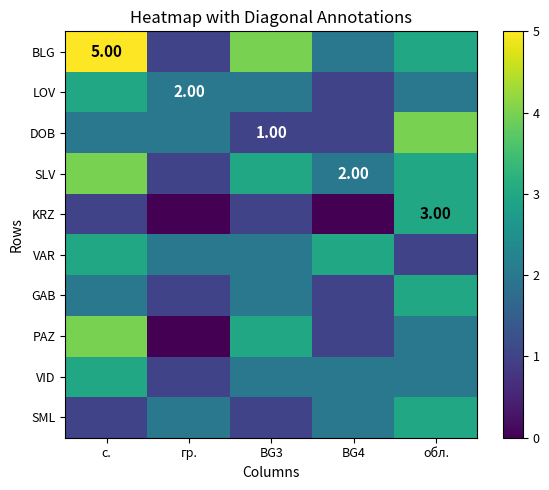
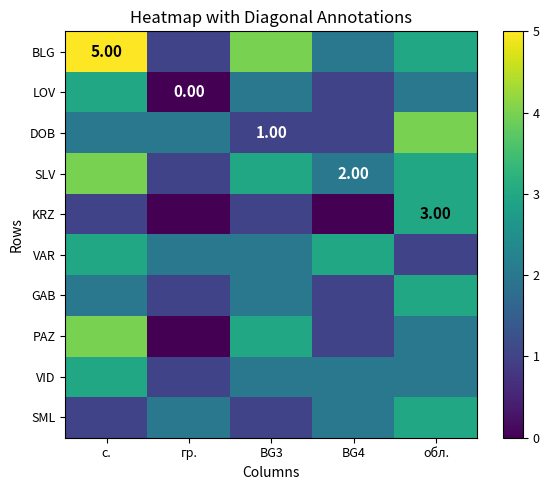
LOV, гр.: 2.00 -> 0.00
